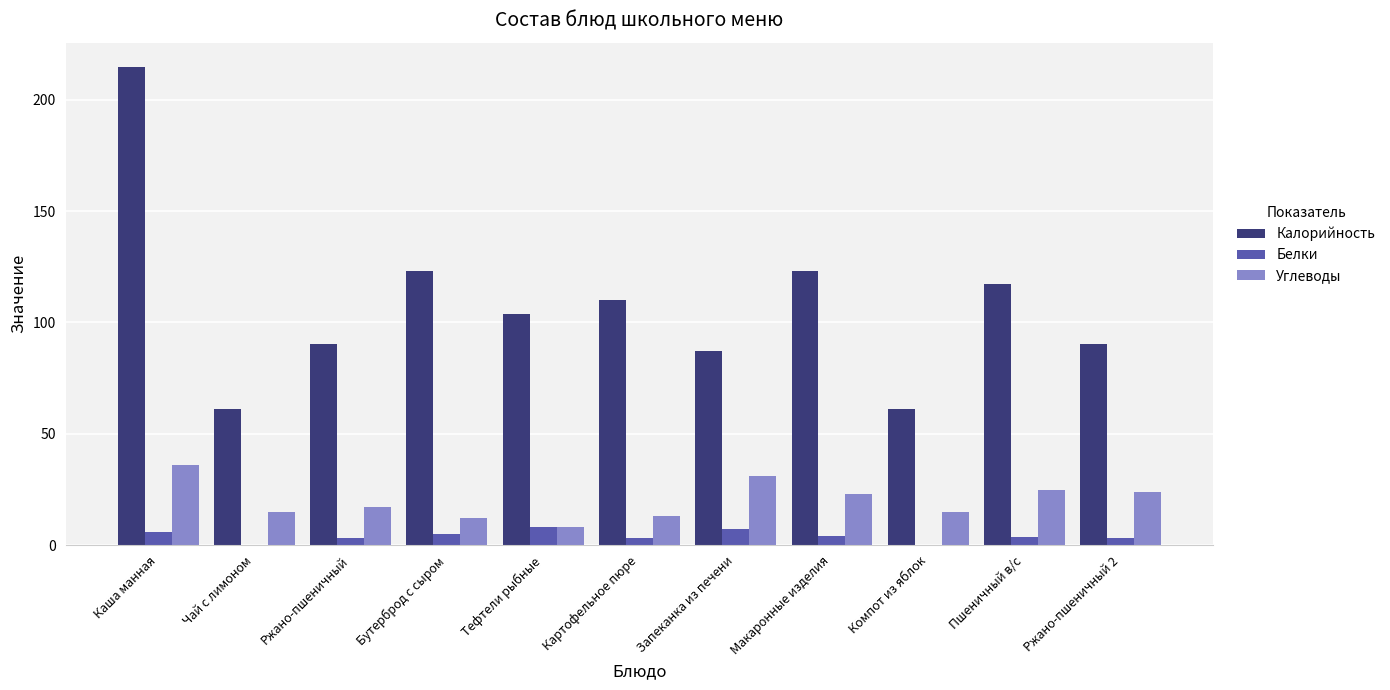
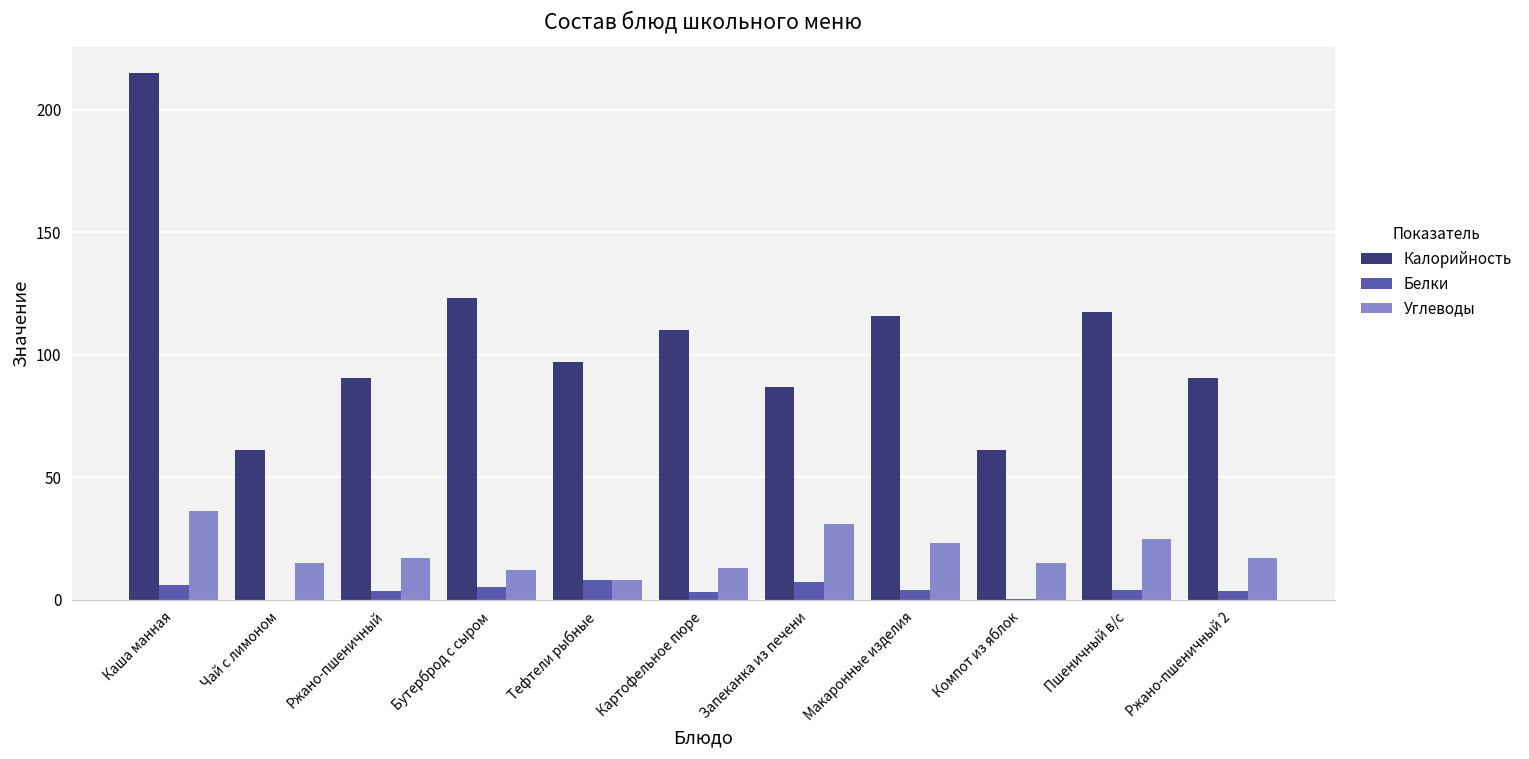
Калорийность, Тефтели рыбные: 104 -> 97
Калорийность, Макаронные изделия: 123 -> 116
Углеводы, Ржано-пшеничный 2: 24 -> 17
